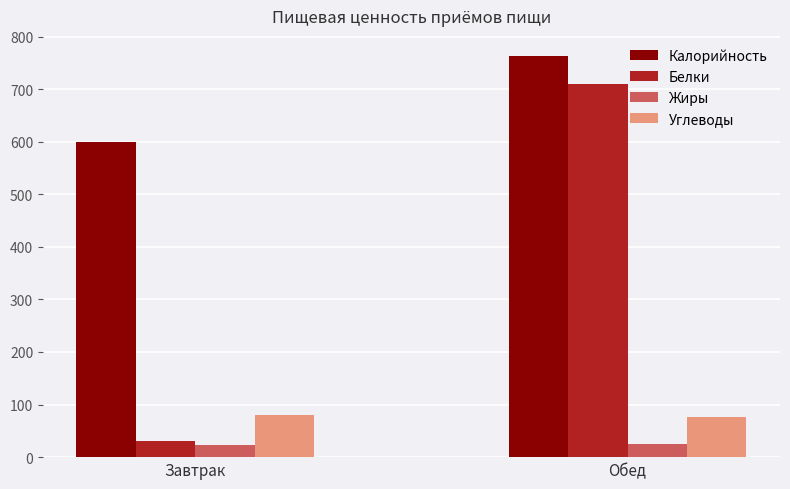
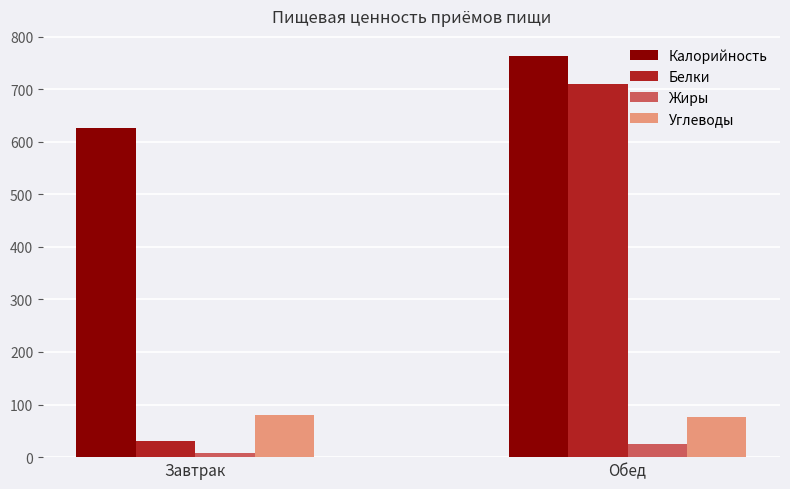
Калорийность, Завтрак: 600 -> 630
Жиры, Завтрак: 20 -> 10
